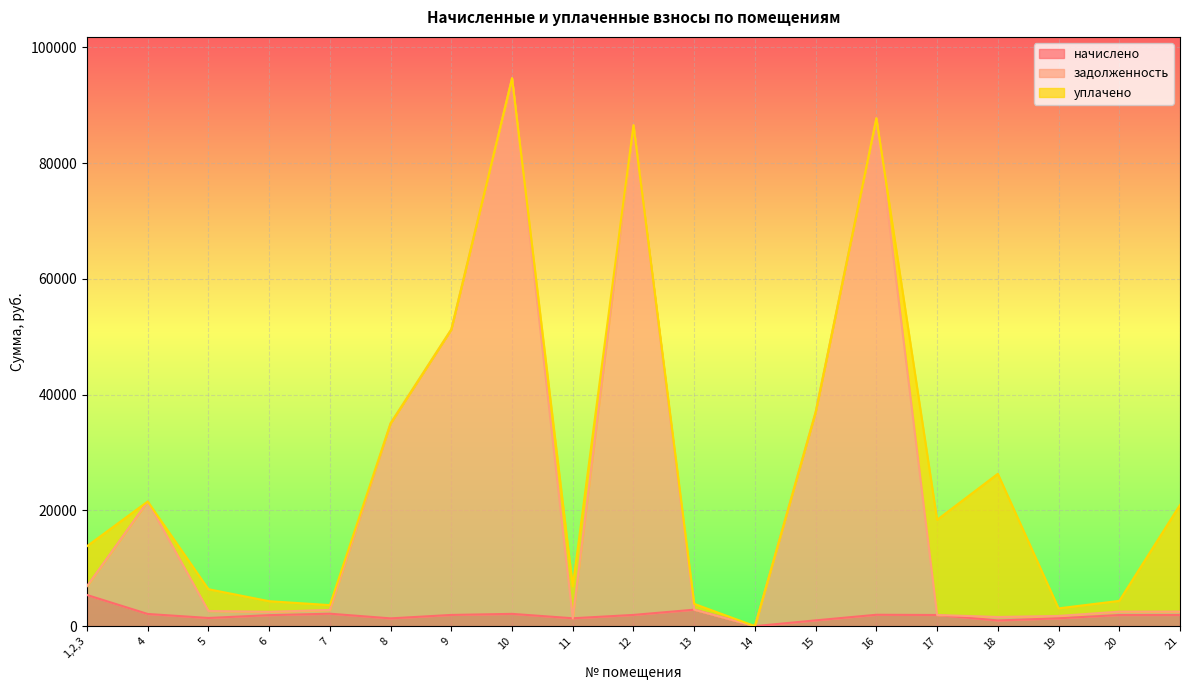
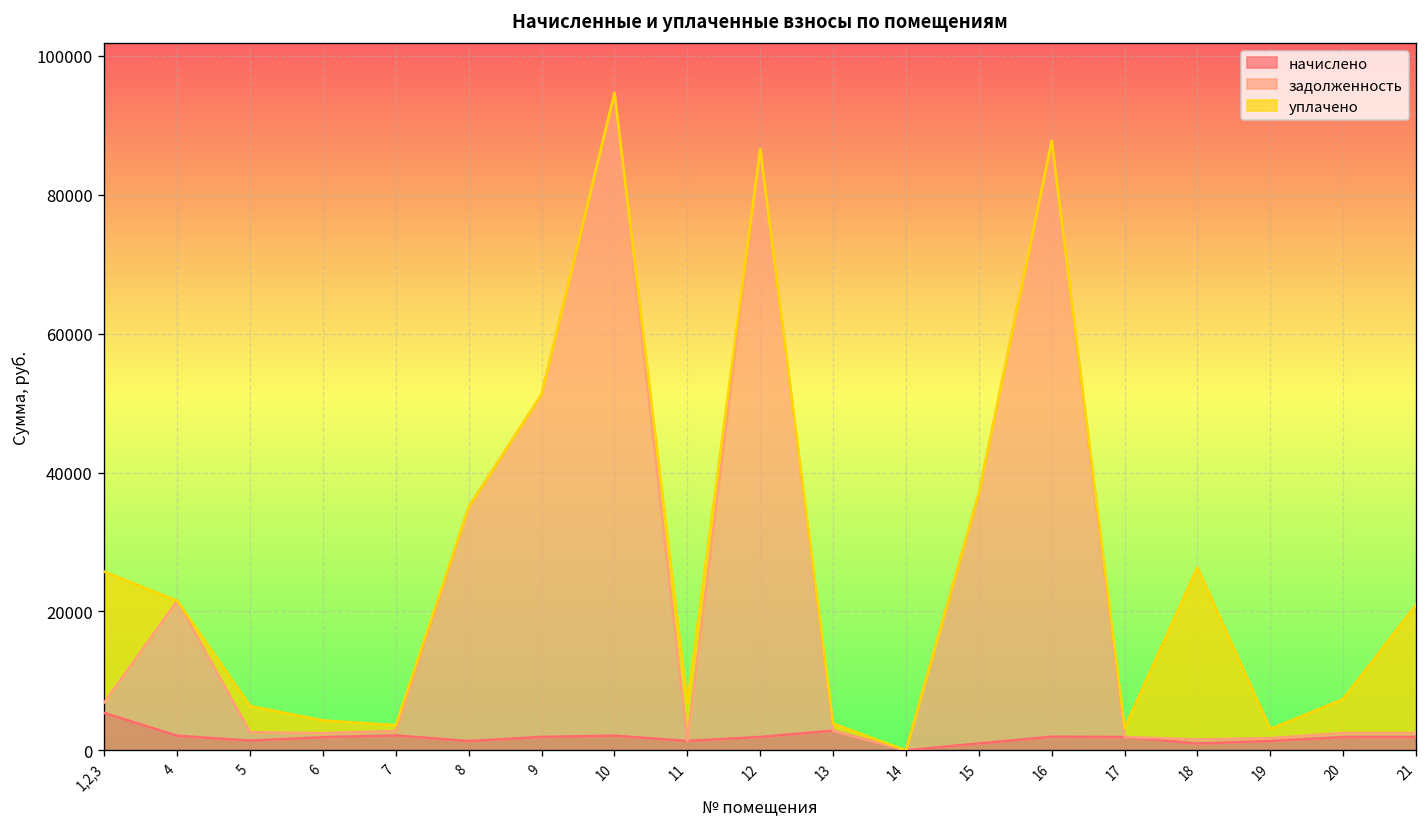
уплачено, 1,2,3: 7000 -> 19000
уплачено, 17: 16000 -> 1000
уплачено, 20: 2000 -> 5000
